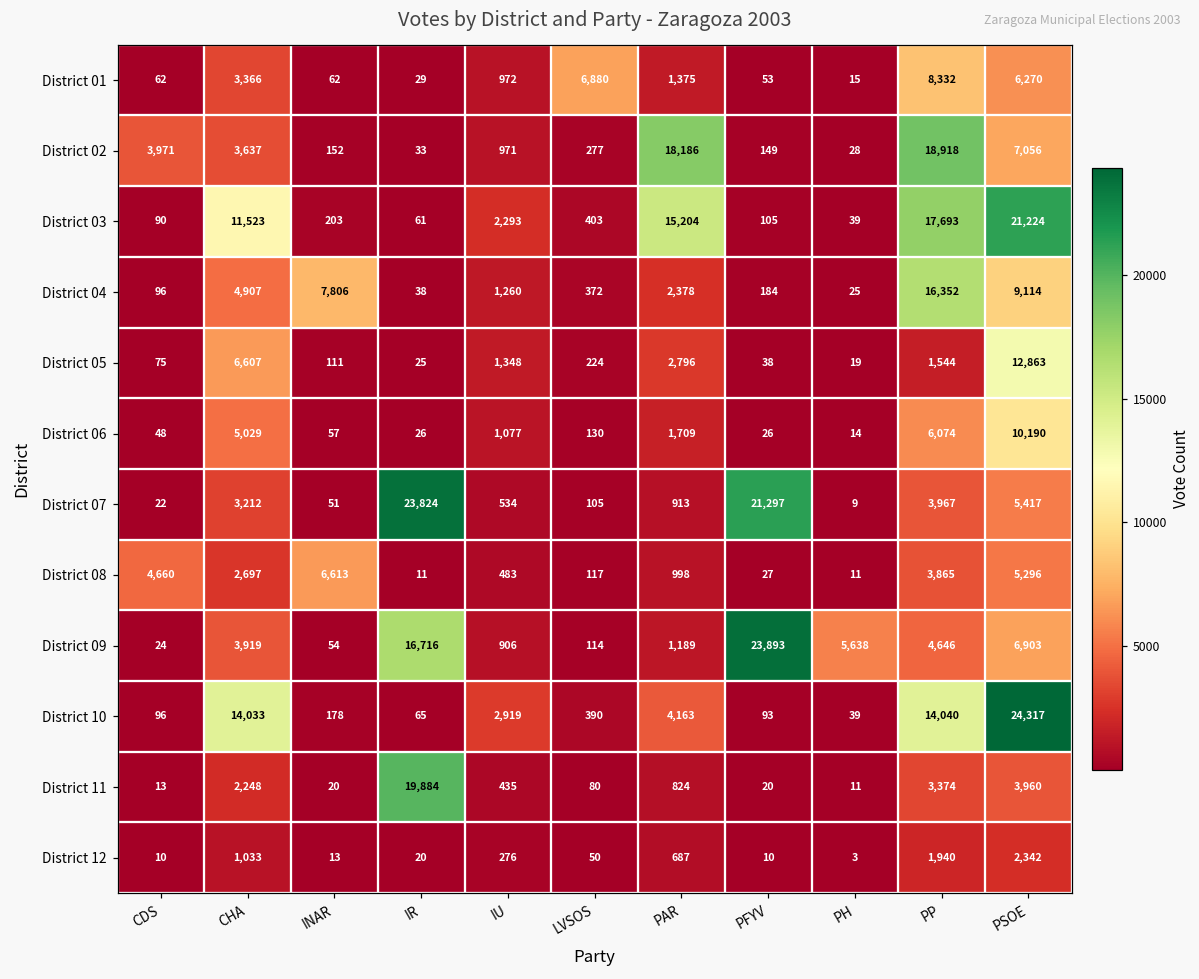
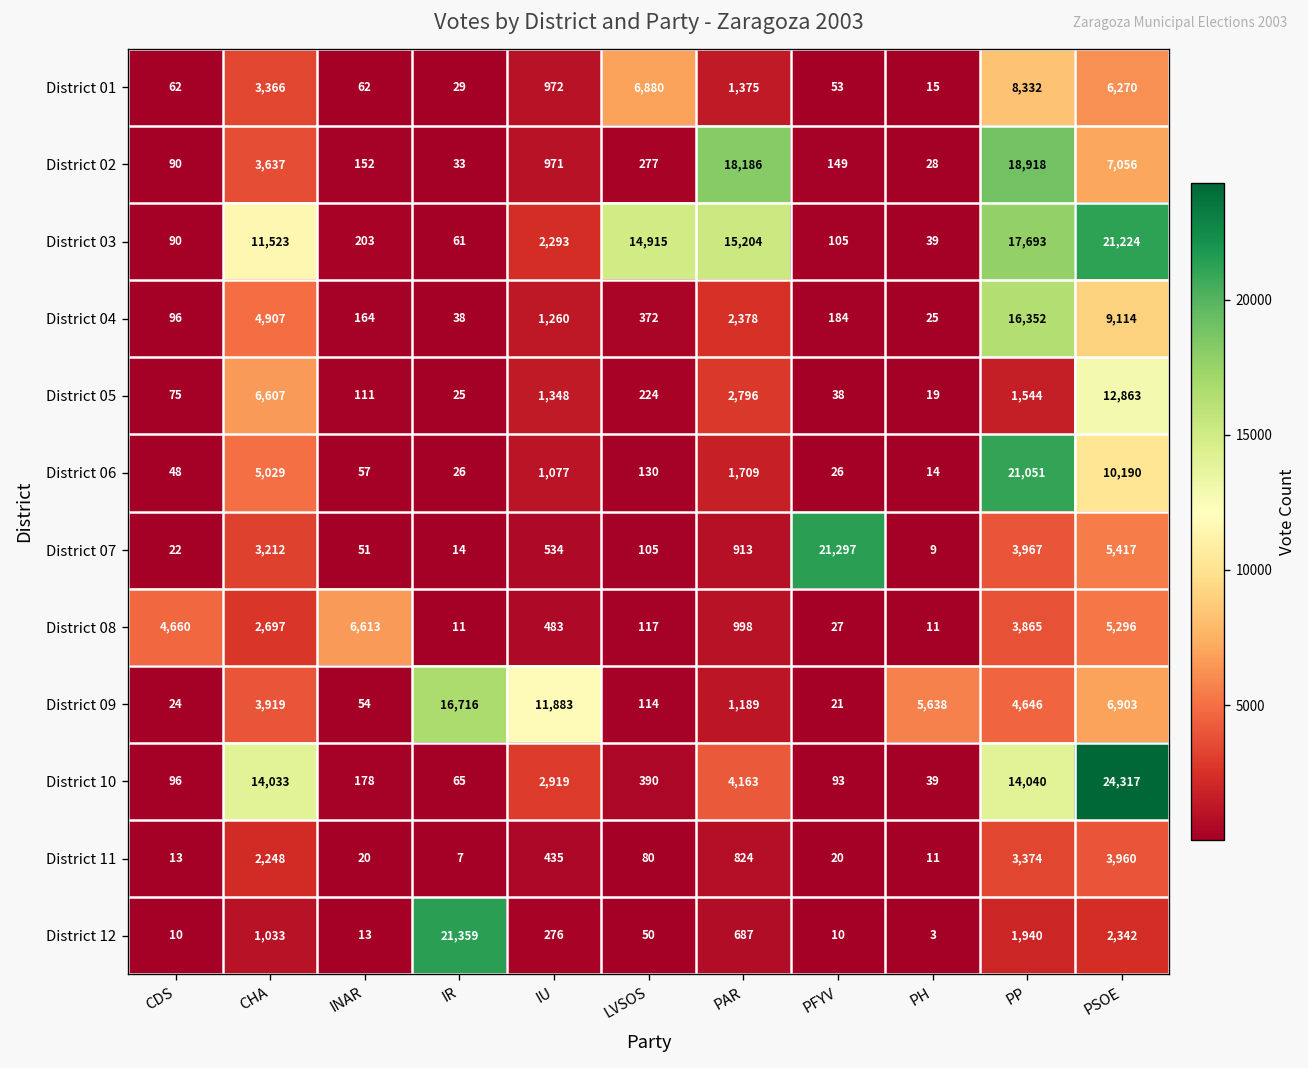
District 02, CDS: 3,971 -> 90
District 03, LVSOS: 403 -> 14,915
District 04, INAR: 7,806 -> 164
District 06, PP: 6,074 -> 21,051
District 07, IR: 23,824 -> 14
District 09, IU: 906 -> 11,883
District 09, PFYV: 23,893 -> 21
District 11, IR: 19,884 -> 7
District 12, IR: 20 -> 21,359
